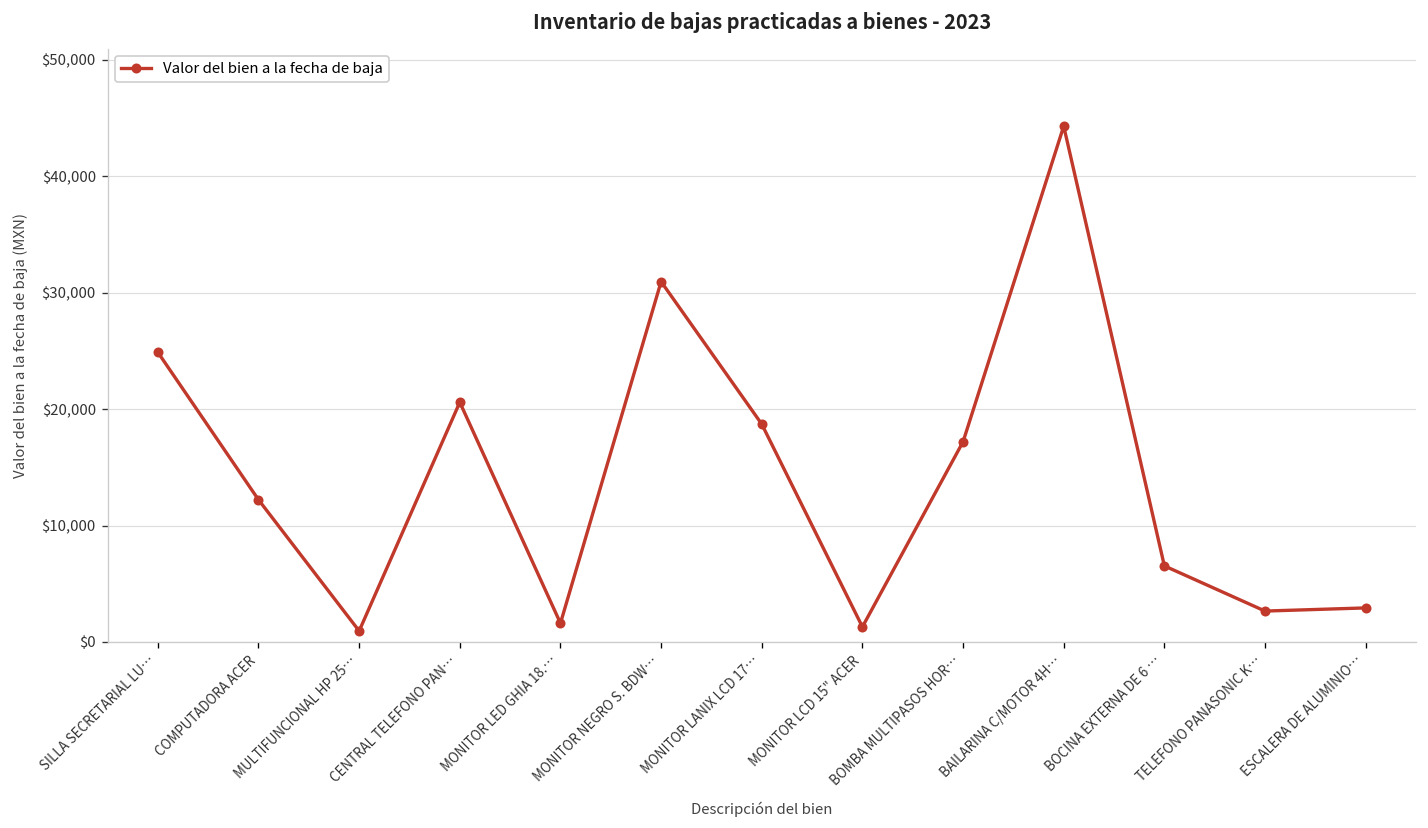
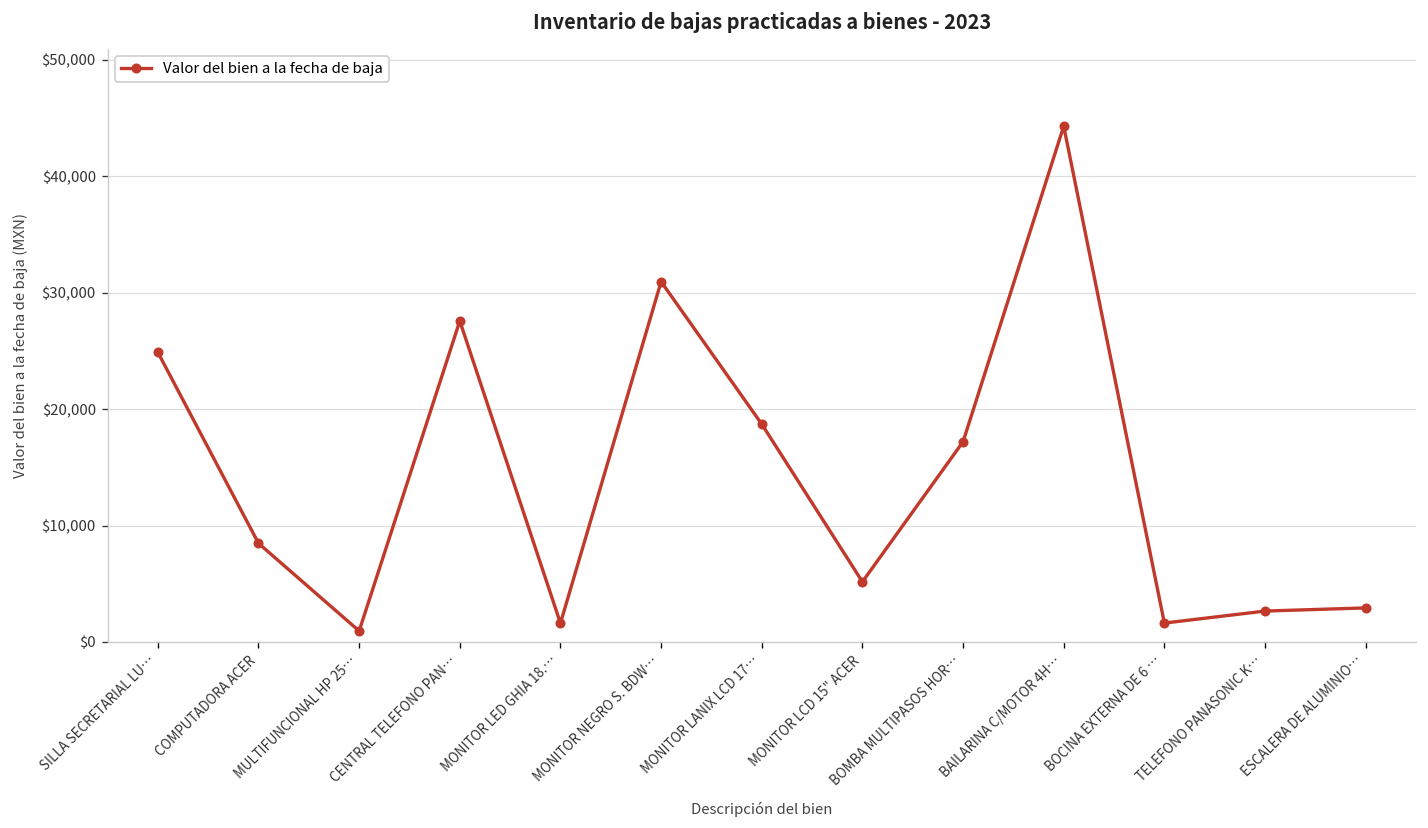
COMPUTADORA ACER: $12,000 -> $8,000
CENTRAL TELEFONO PAN…: $21,000 -> $28,000
MONITOR LCD 15" ACER: $1,000 -> $5,000
BOCINA EXTERNA DE 6 …: $7,000 -> $2,000
